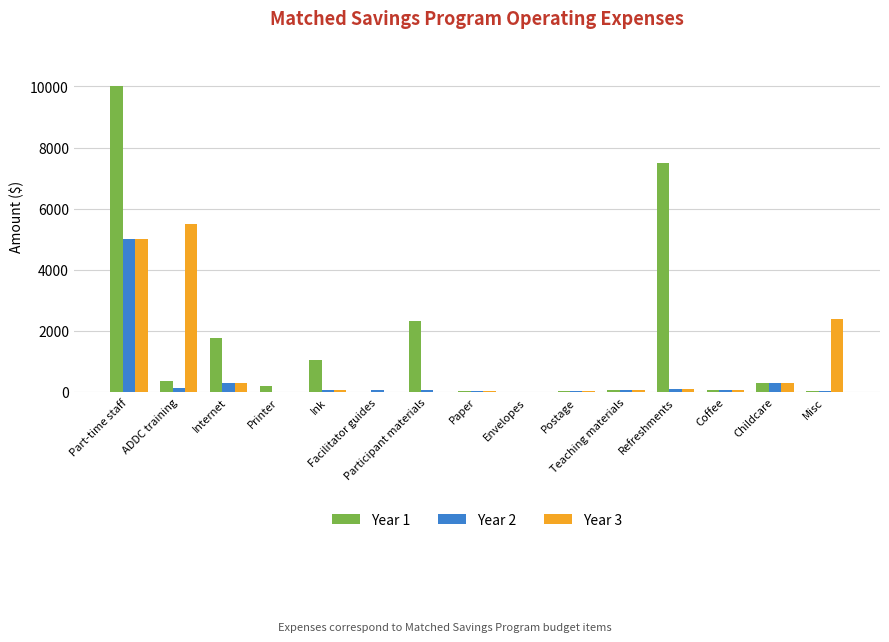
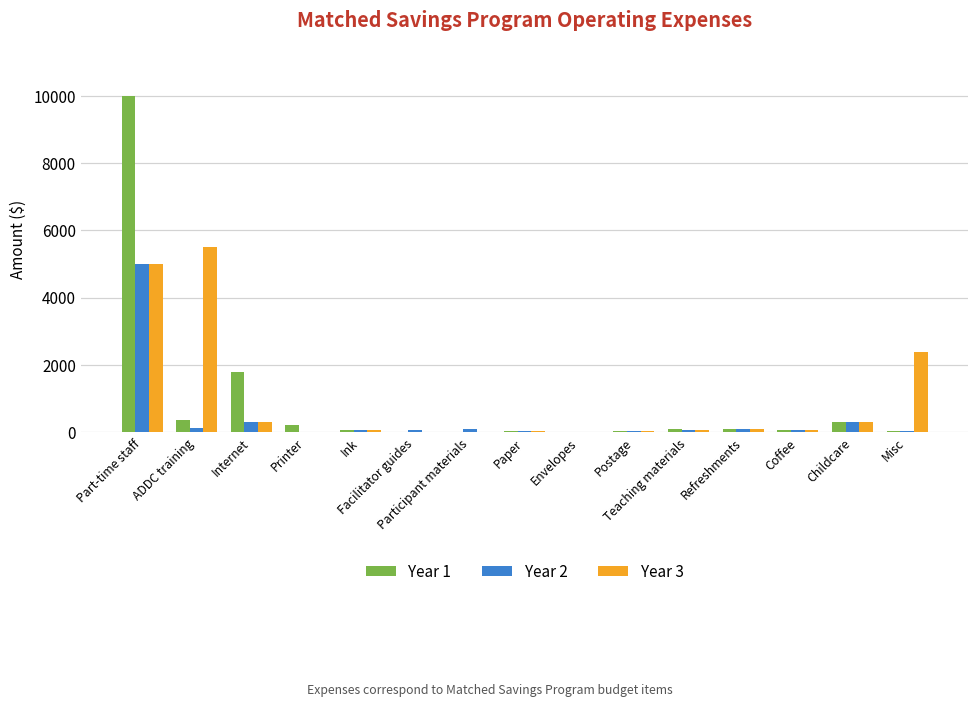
Year 1, Ink: 1100 -> 100
Year 1, Participant materials: 2300 -> 0
Year 1, Refreshments: 7500 -> 100
